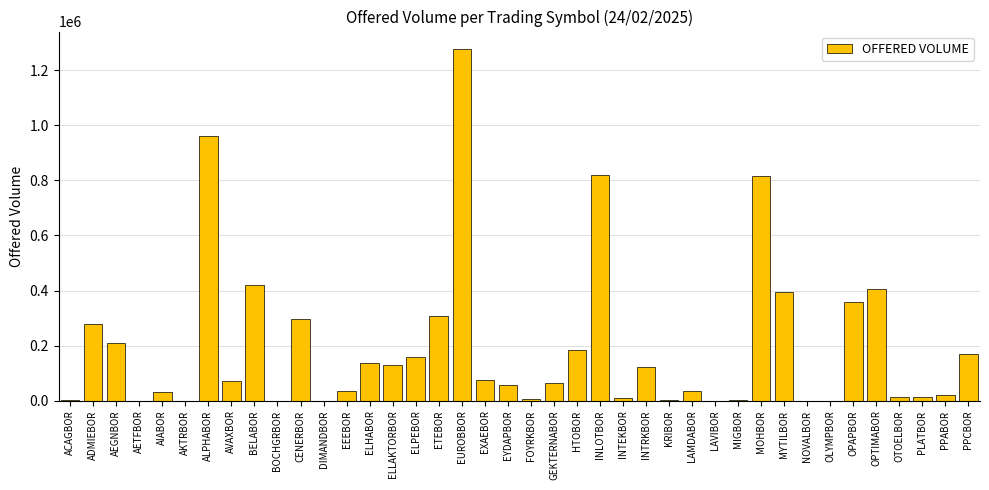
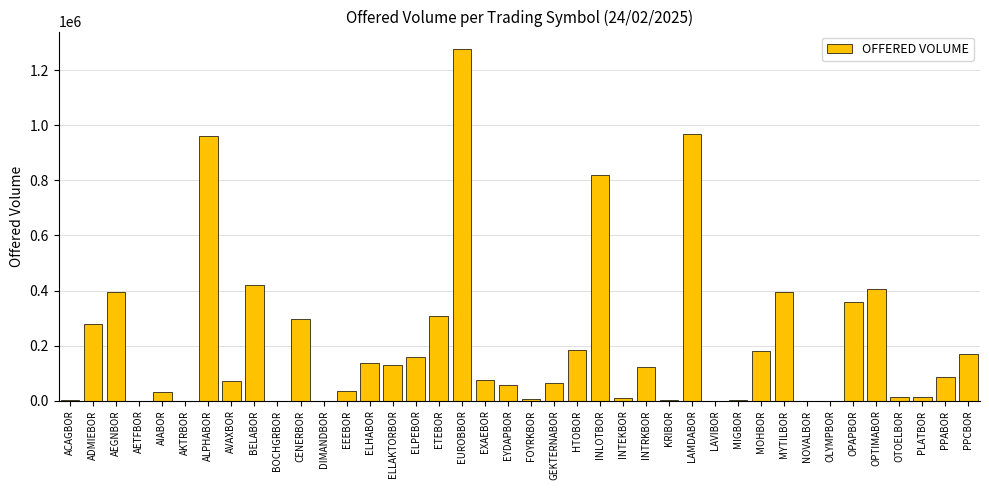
AEGNBOR: 210000 -> 400000
LAMDABOR: 30000 -> 970000
MOHBOR: 820000 -> 180000
PPABOR: 20000 -> 90000
